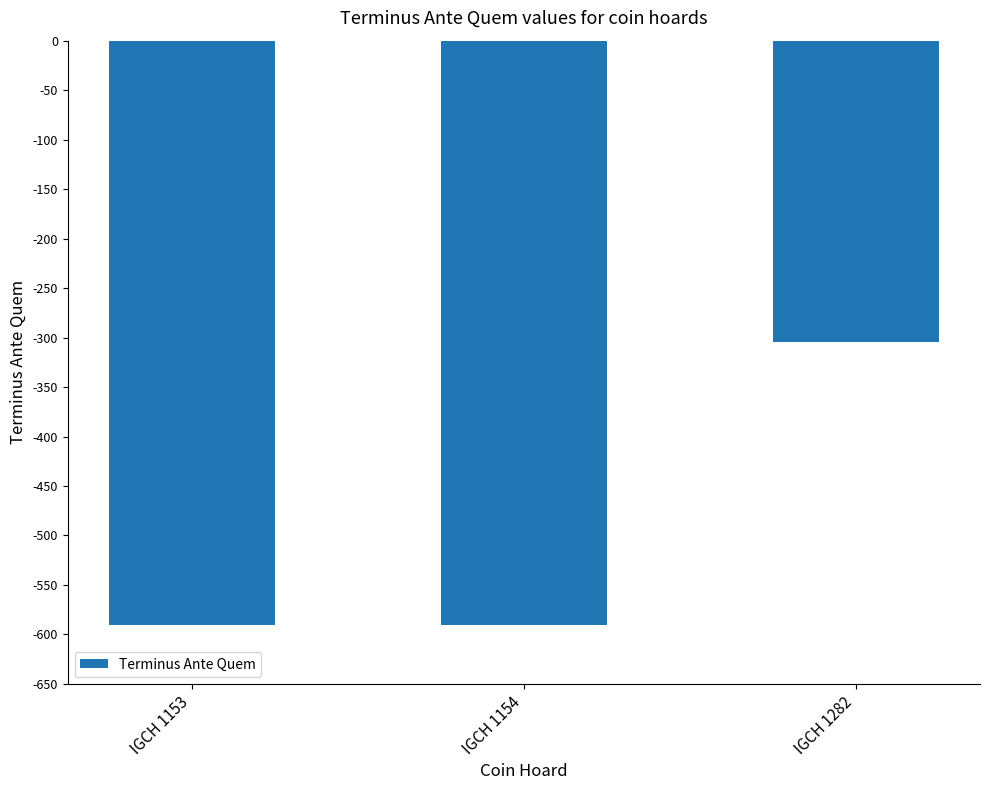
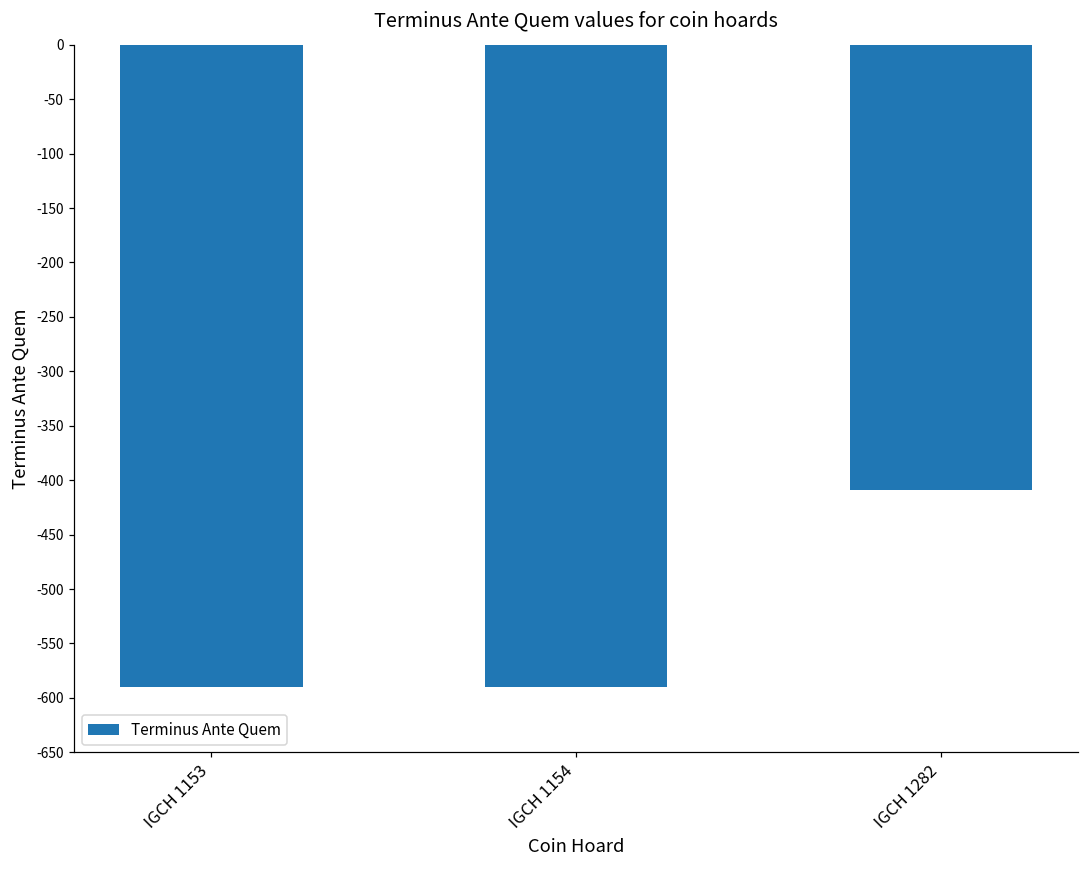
IGCH 1282: -310 -> -410
